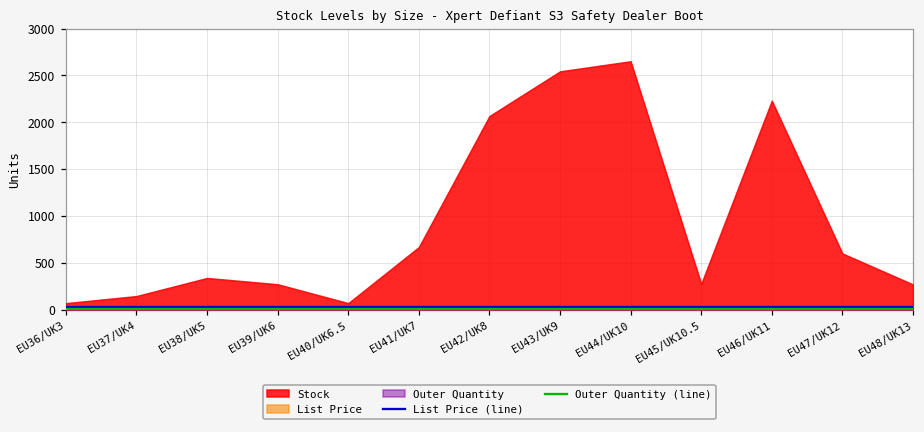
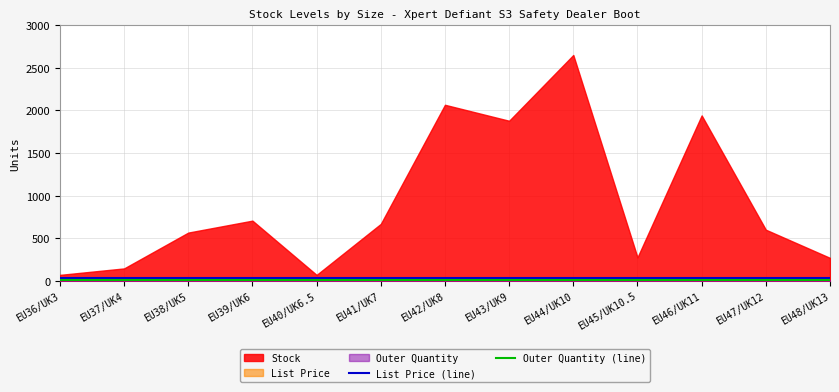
Stock, EU38/UK5: 300 -> 600
Stock, EU39/UK6: 300 -> 700
Stock, EU43/UK9: 2500 -> 1900
Stock, EU46/UK11: 2200 -> 1900
